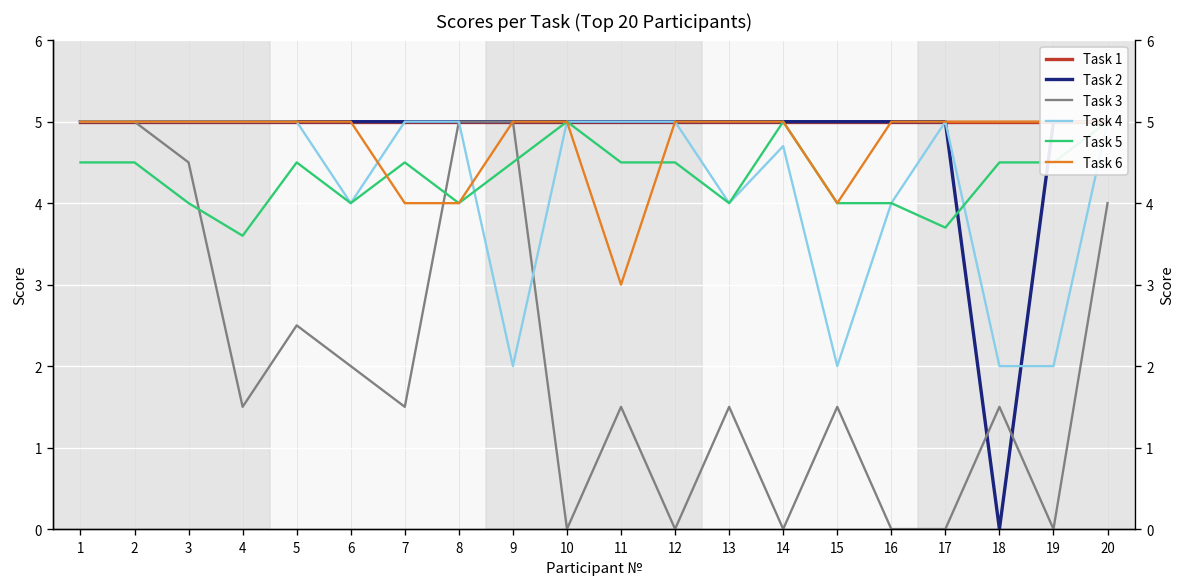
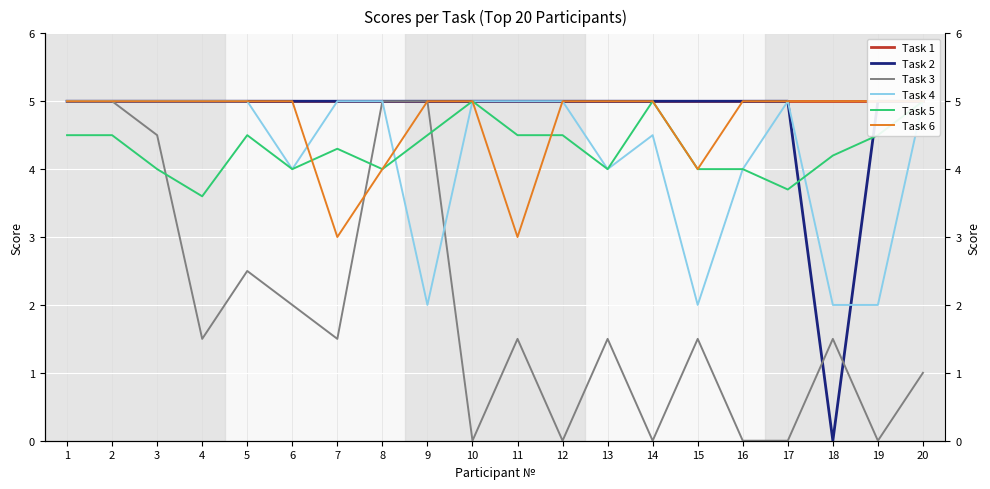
Task 5, 7: 4.5 -> 4.3
Task 6, 7: 4 -> 3
Task 4, 14: 4.7 -> 4.5
Task 5, 18: 4.5 -> 4.2
Task 3, 20: 4 -> 1
